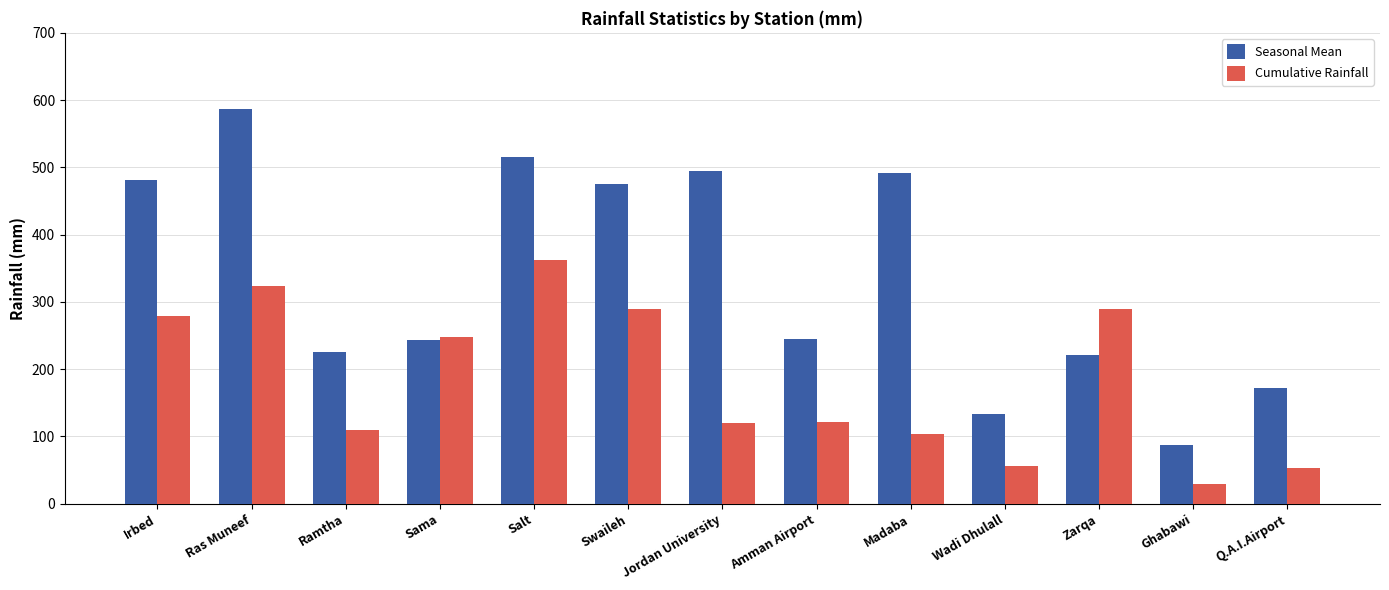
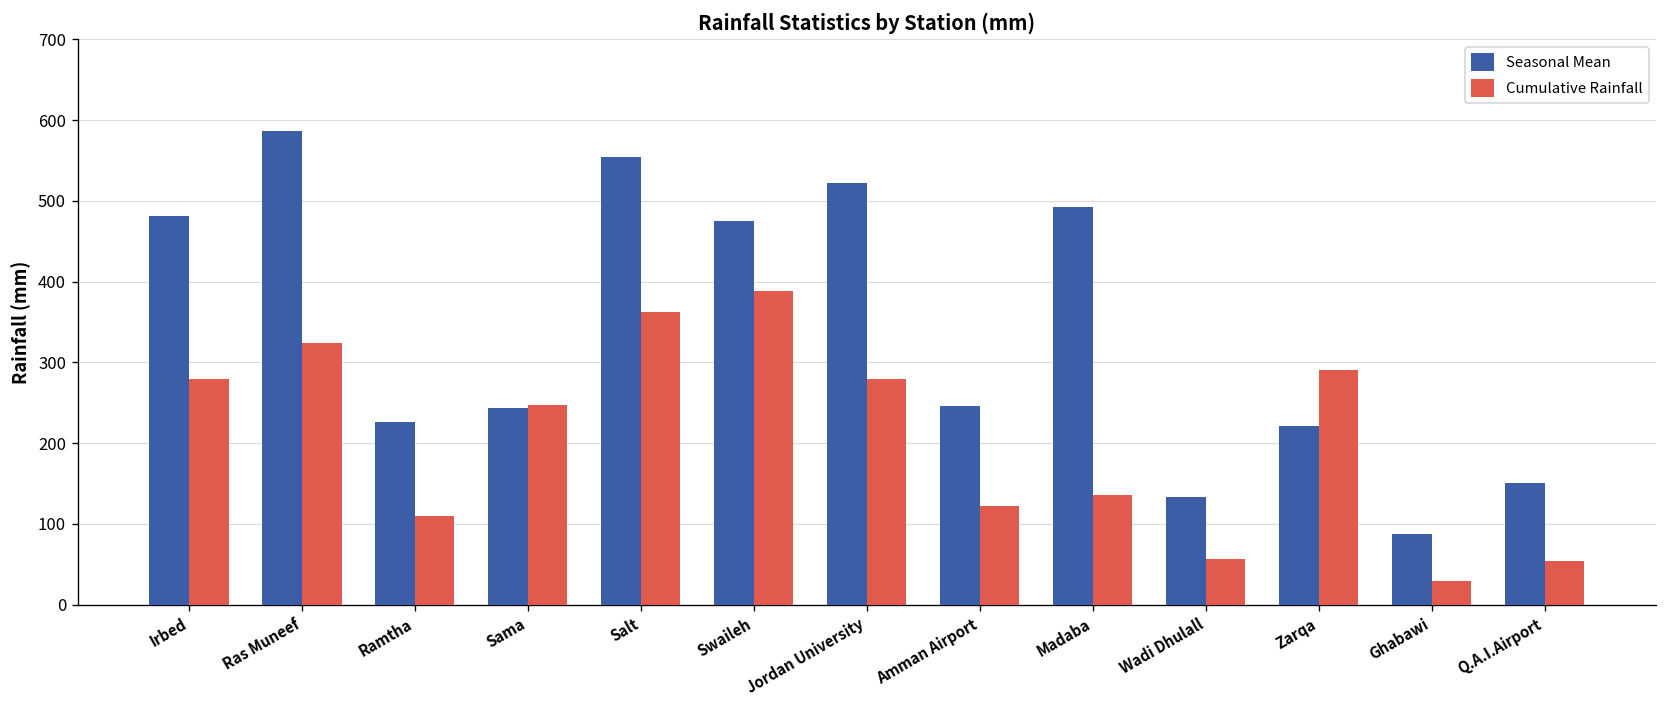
Seasonal Mean, Salt: 510 -> 550
Cumulative Rainfall, Swaileh: 290 -> 390
Seasonal Mean, Jordan University: 490 -> 520
Cumulative Rainfall, Jordan University: 120 -> 280
Cumulative Rainfall, Madaba: 100 -> 140
Seasonal Mean, Q.A.I.Airport: 170 -> 150
